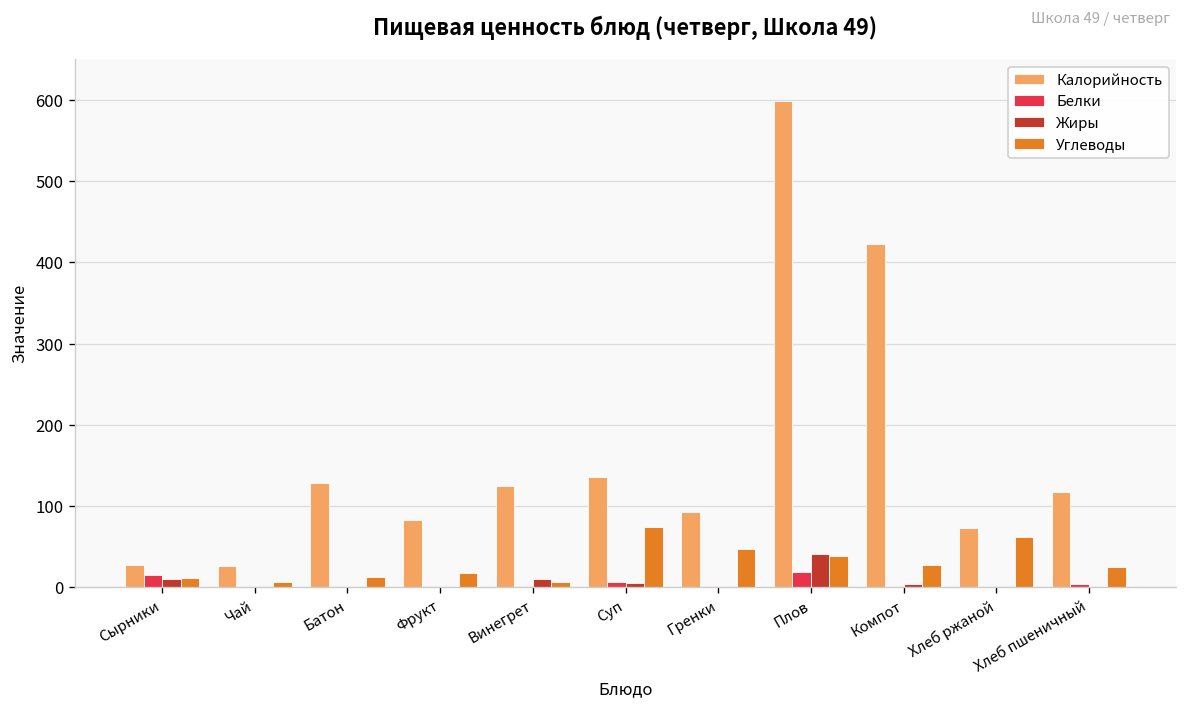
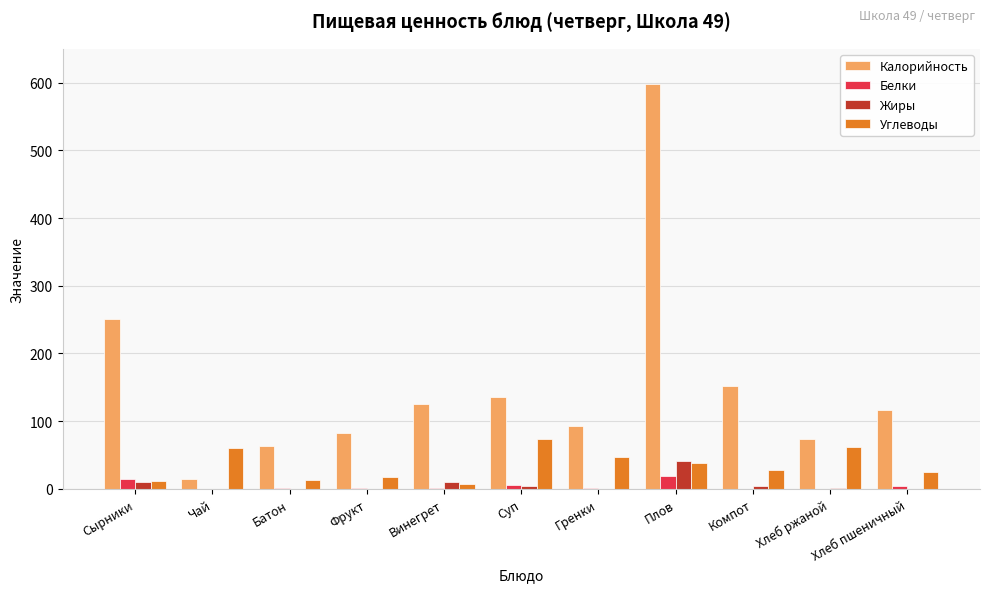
Калорийность, Сырники: 30 -> 250
Калорийность, Чай: 30 -> 10
Углеводы, Чай: 10 -> 60
Калорийность, Батон: 130 -> 60
Калорийность, Компот: 420 -> 150
